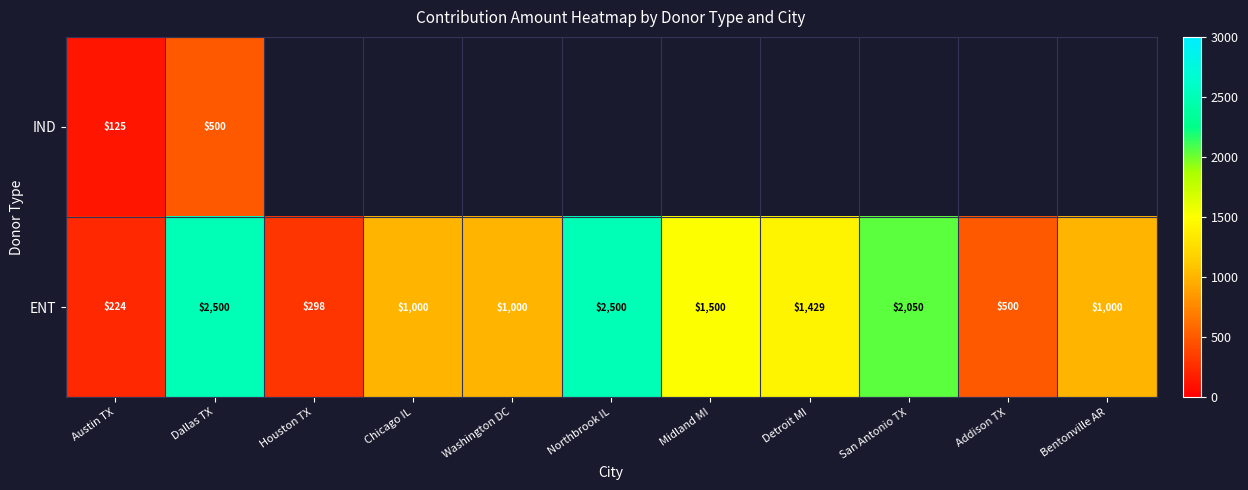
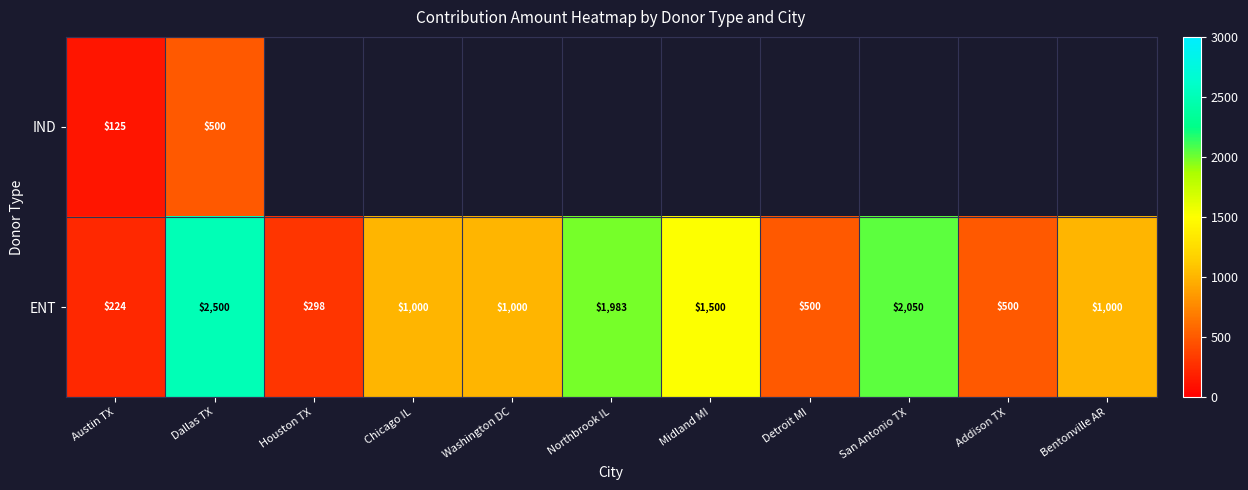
ENT, Northbrook IL: $2,500 -> $1,983
ENT, Detroit MI: $1,429 -> $500
